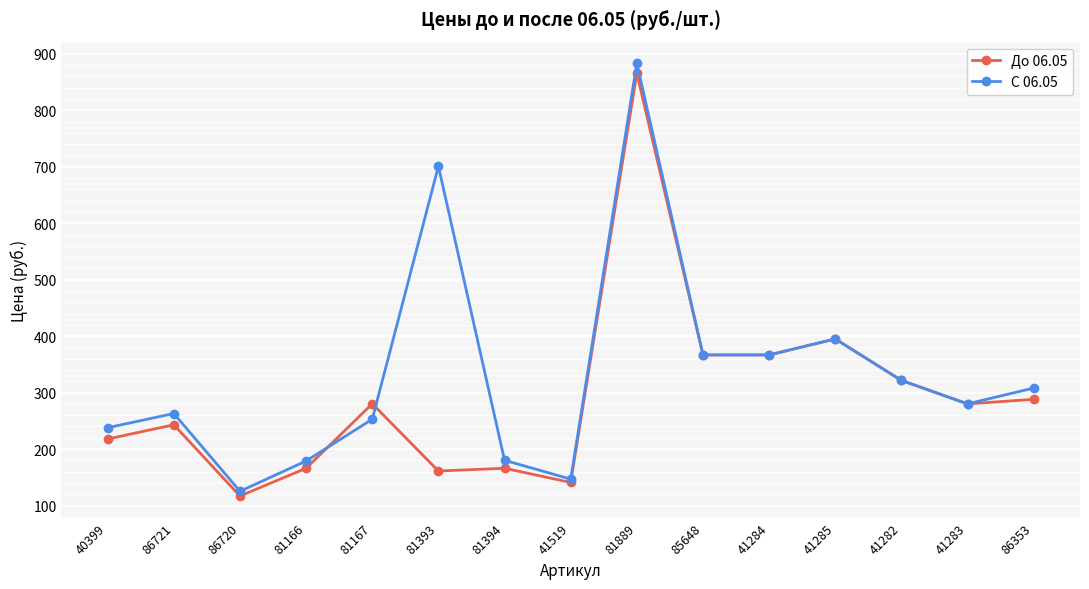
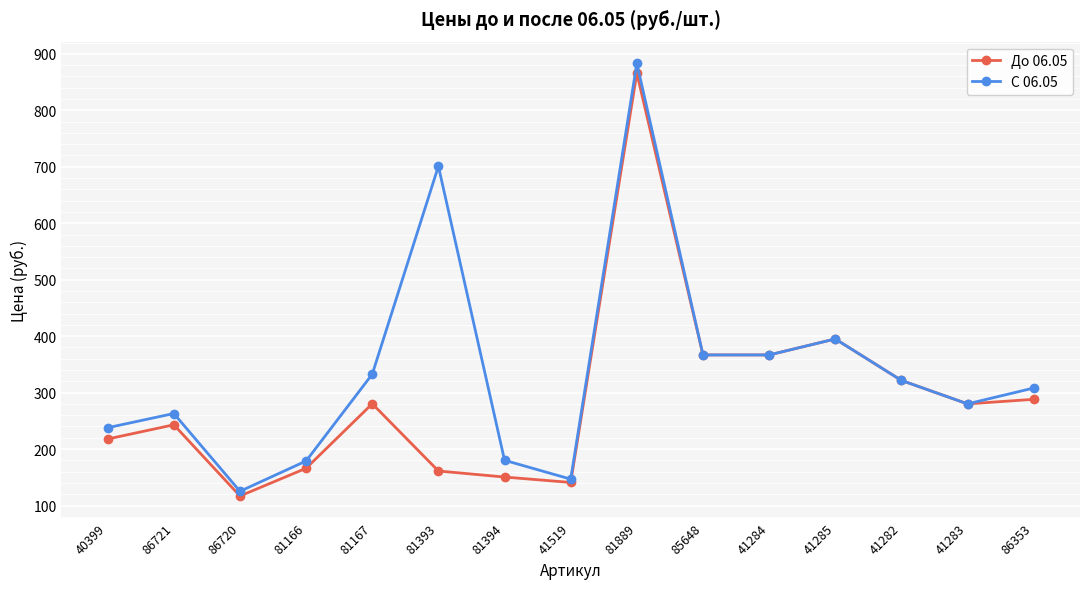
С 06.05, 81167: 250 -> 330
До 06.05, 81394: 170 -> 150
